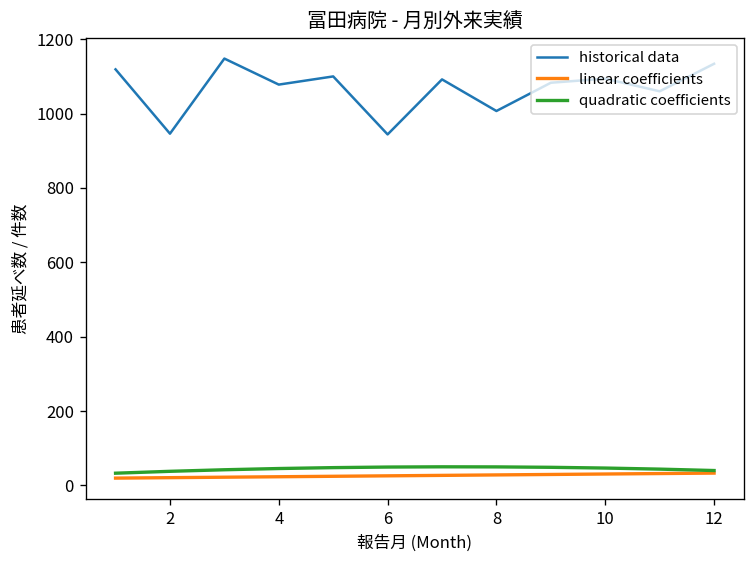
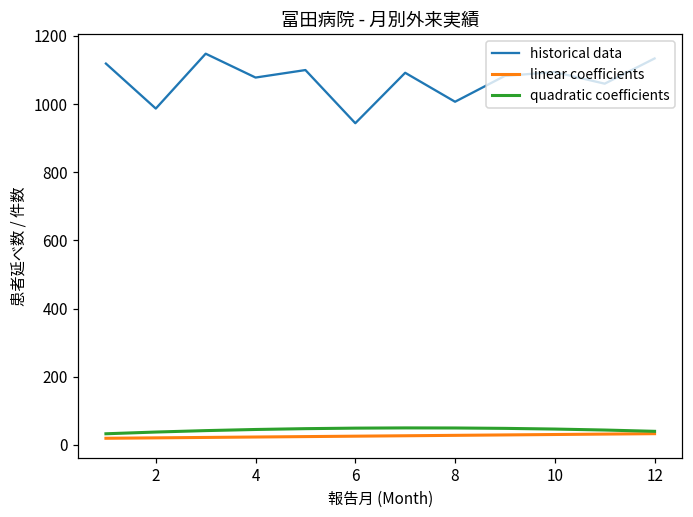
historical data, 2: 950 -> 990
